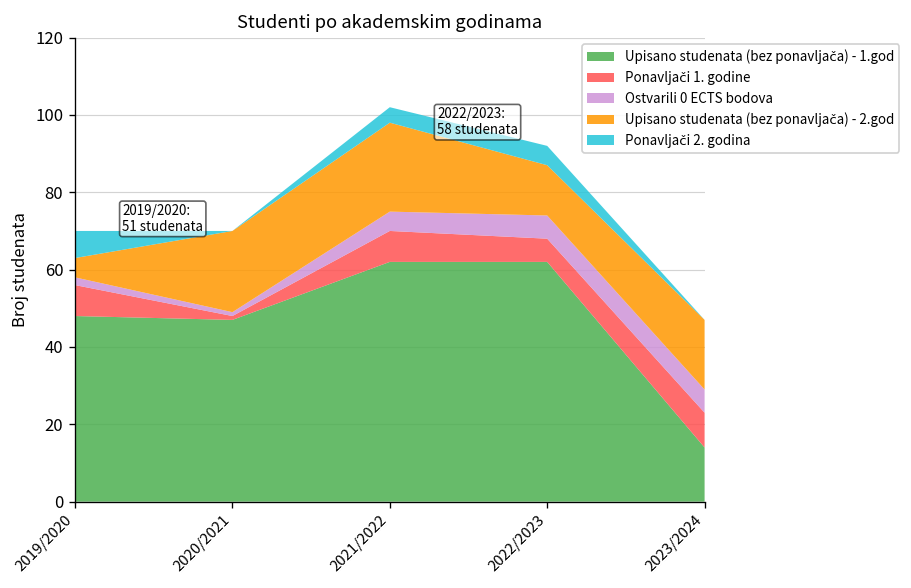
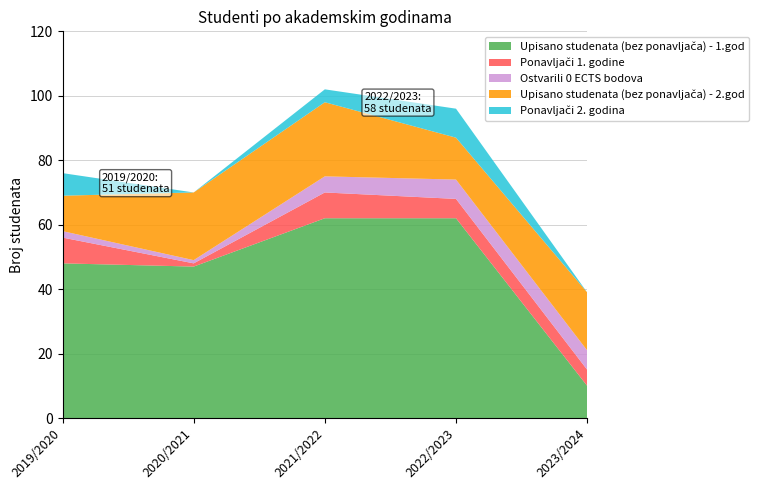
Upisano studenata (bez ponavljača) - 2.god, 2019/2020: 5 -> 11
Ponavljači 2. godina, 2022/2023: 5 -> 9
Upisano studenata (bez ponavljača) - 1.god, 2023/2024: 14 -> 10
Ponavljači 1. godine, 2023/2024: 9 -> 5
